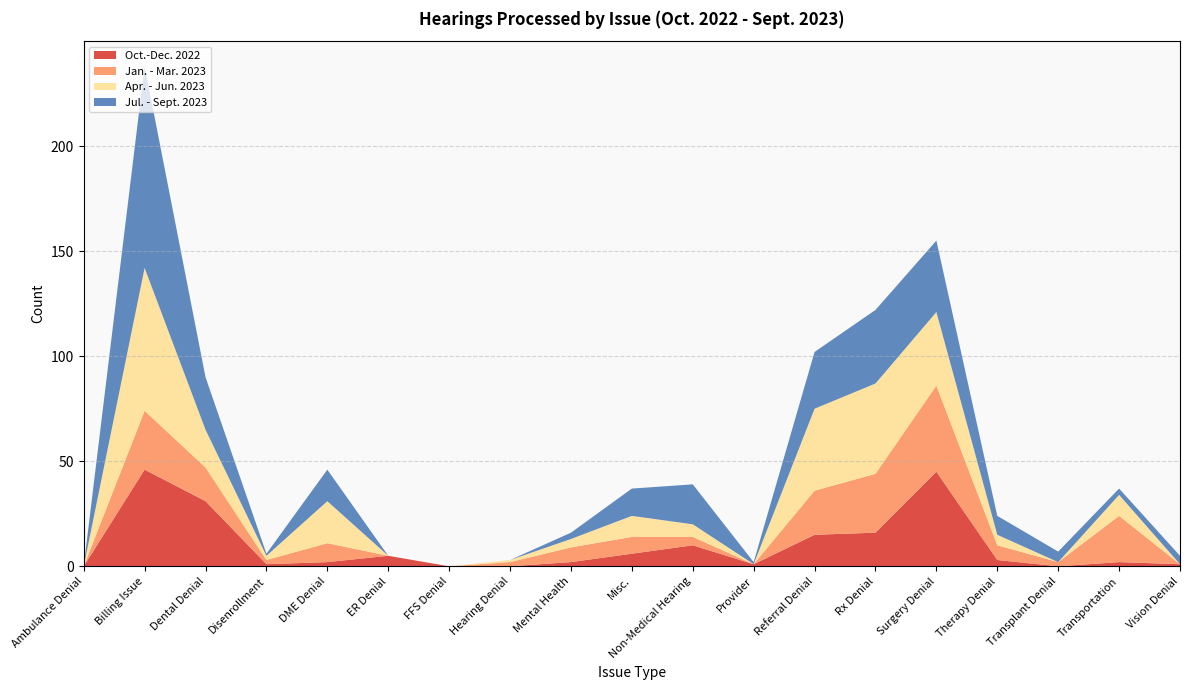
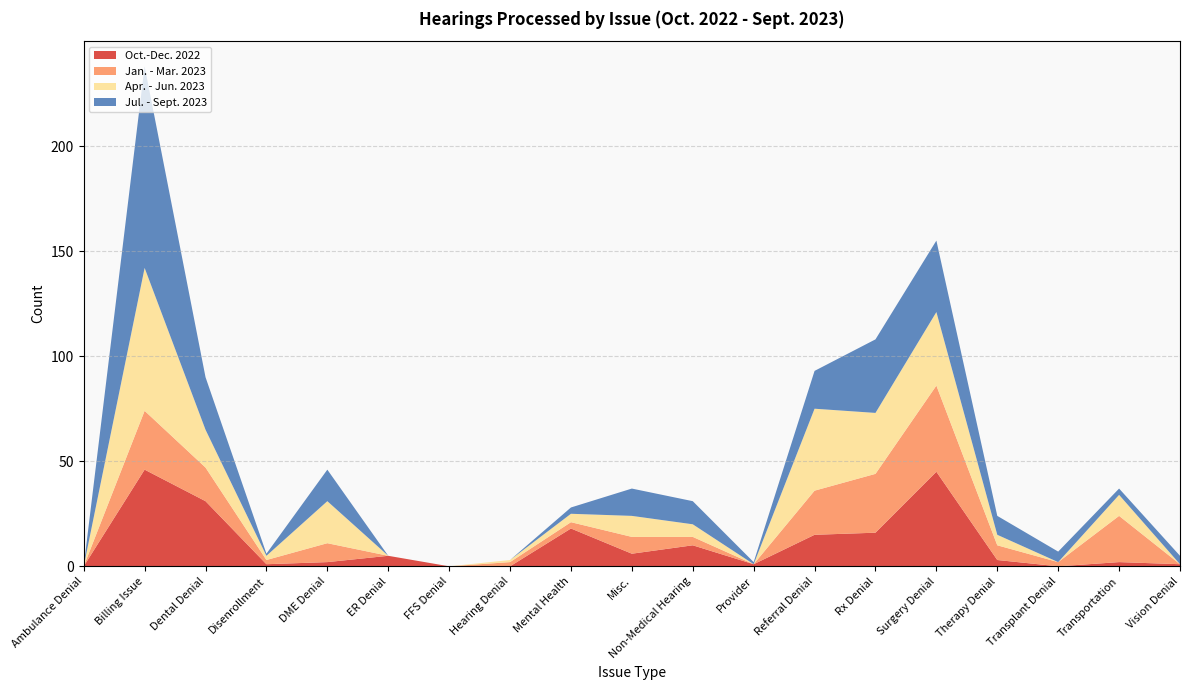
Oct.-Dec. 2022, Mental Health: 2 -> 18
Jan. - Mar. 2023, Mental Health: 7 -> 3
Jul. - Sept. 2023, Non-Medical Hearing: 19 -> 11
Jul. - Sept. 2023, Referral Denial: 27 -> 18
Apr. - Jun. 2023, Rx Denial: 43 -> 29
